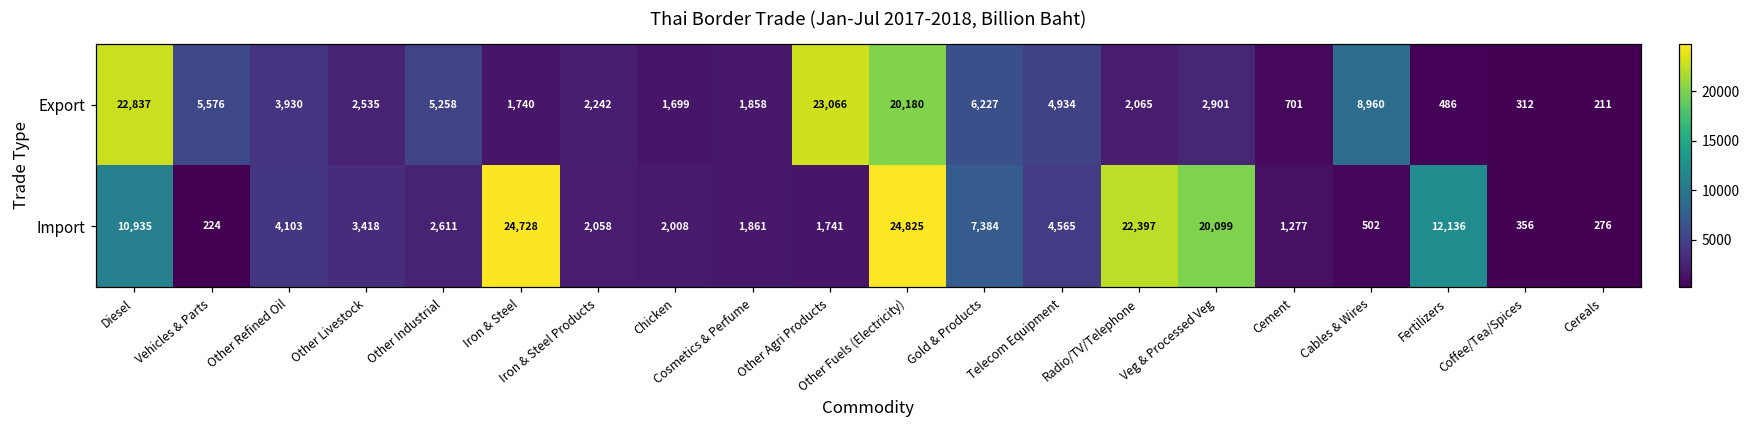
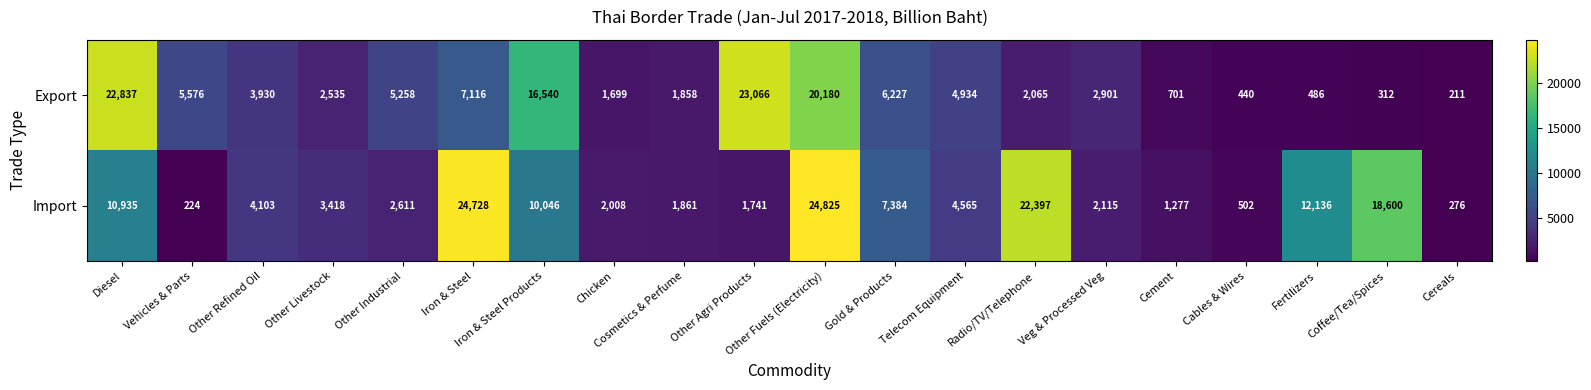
Export, Iron & Steel: 1,740 -> 7,116
Export, Iron & Steel Products: 2,242 -> 16,540
Export, Cables & Wires: 8,960 -> 440
Import, Iron & Steel Products: 2,058 -> 10,046
Import, Veg & Processed Veg: 20,099 -> 2,115
Import, Coffee/Tea/Spices: 356 -> 18,600
